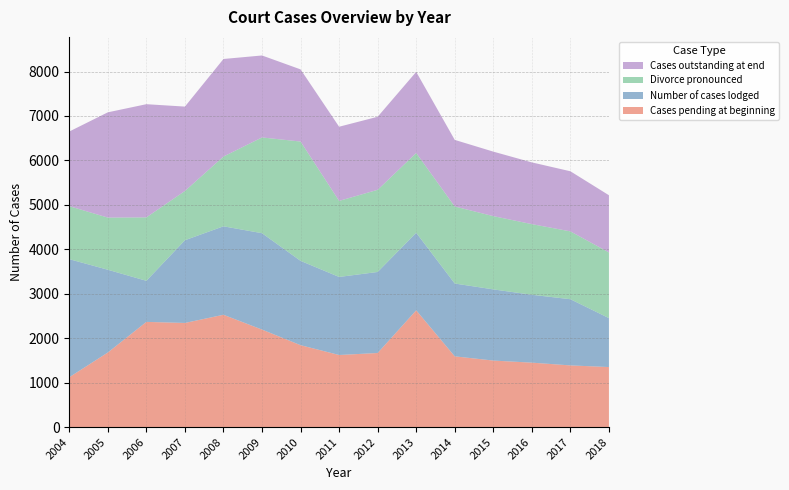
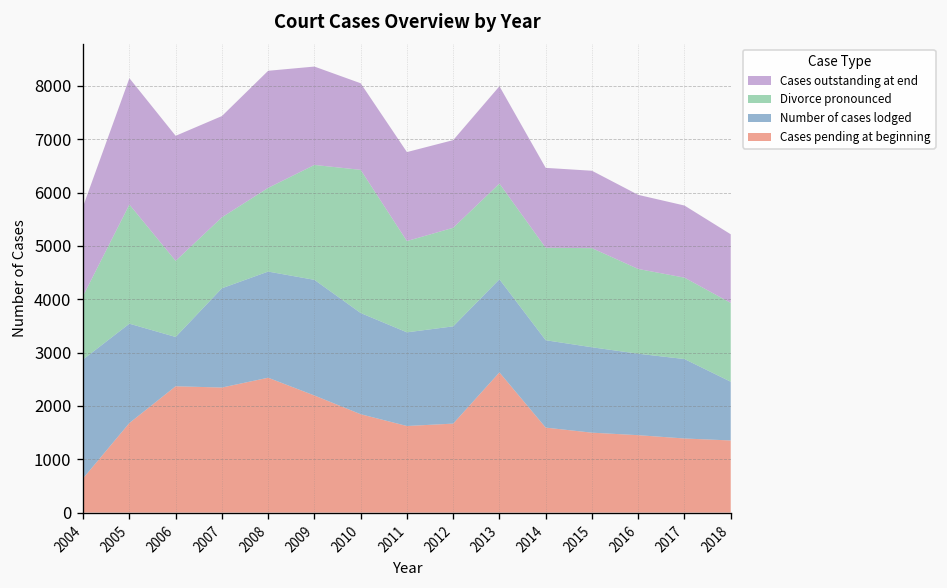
Cases pending at beginning, 2004: 1100 -> 600
Number of cases lodged, 2004: 2700 -> 2200
Divorce pronounced, 2005: 1200 -> 2200
Cases outstanding at end, 2006: 2500 -> 2300
Divorce pronounced, 2007: 1100 -> 1300
Divorce pronounced, 2015: 1600 -> 1900
